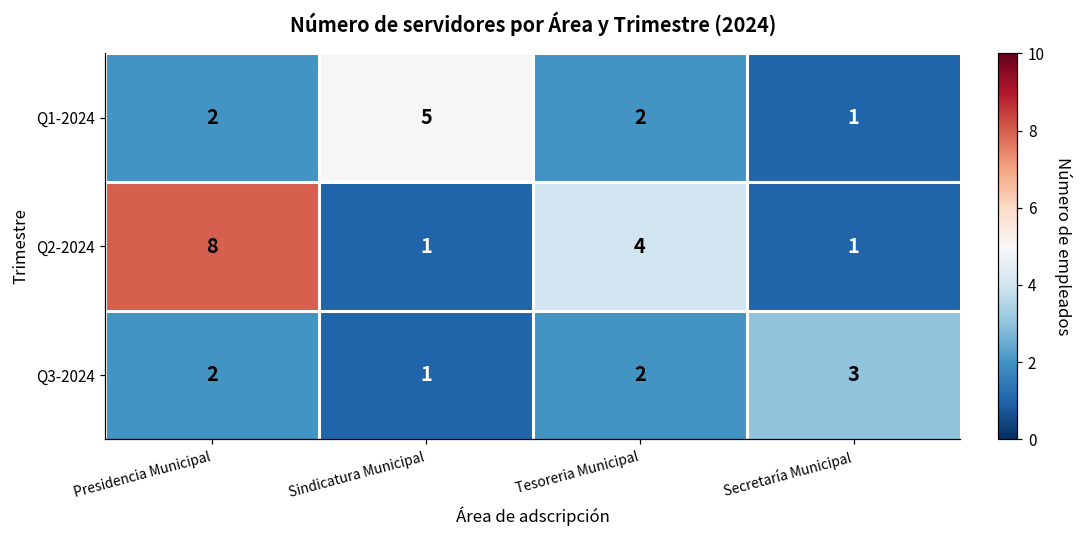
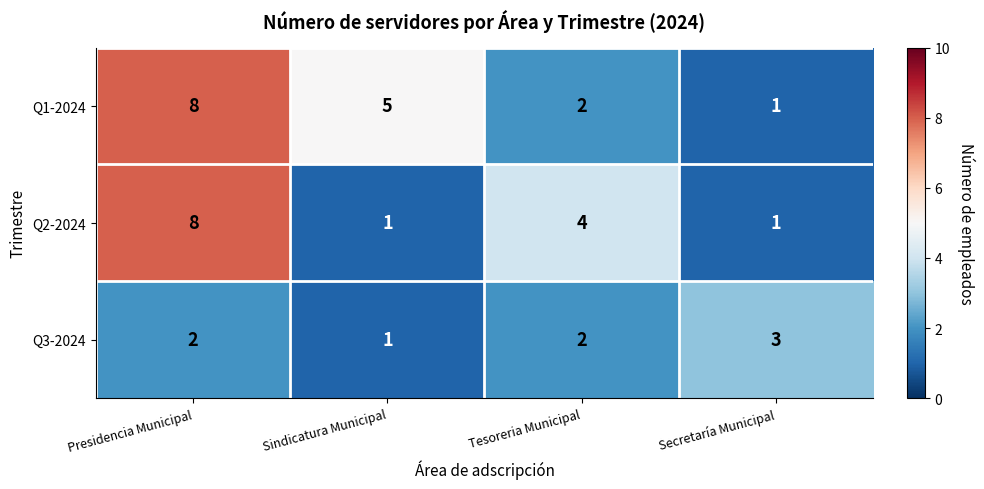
Q1-2024, Presidencia Municipal: 2 -> 8
